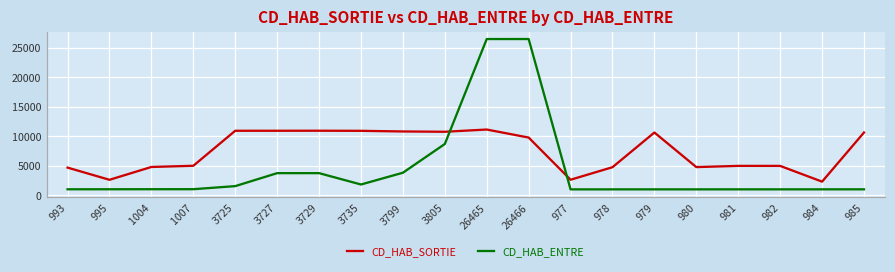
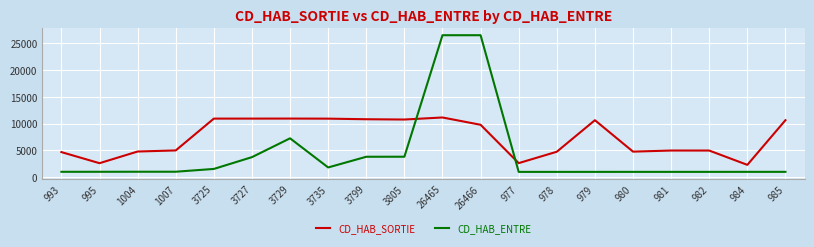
CD_HAB_ENTRE, 3729: 4000 -> 7000
CD_HAB_ENTRE, 3805: 9000 -> 4000
